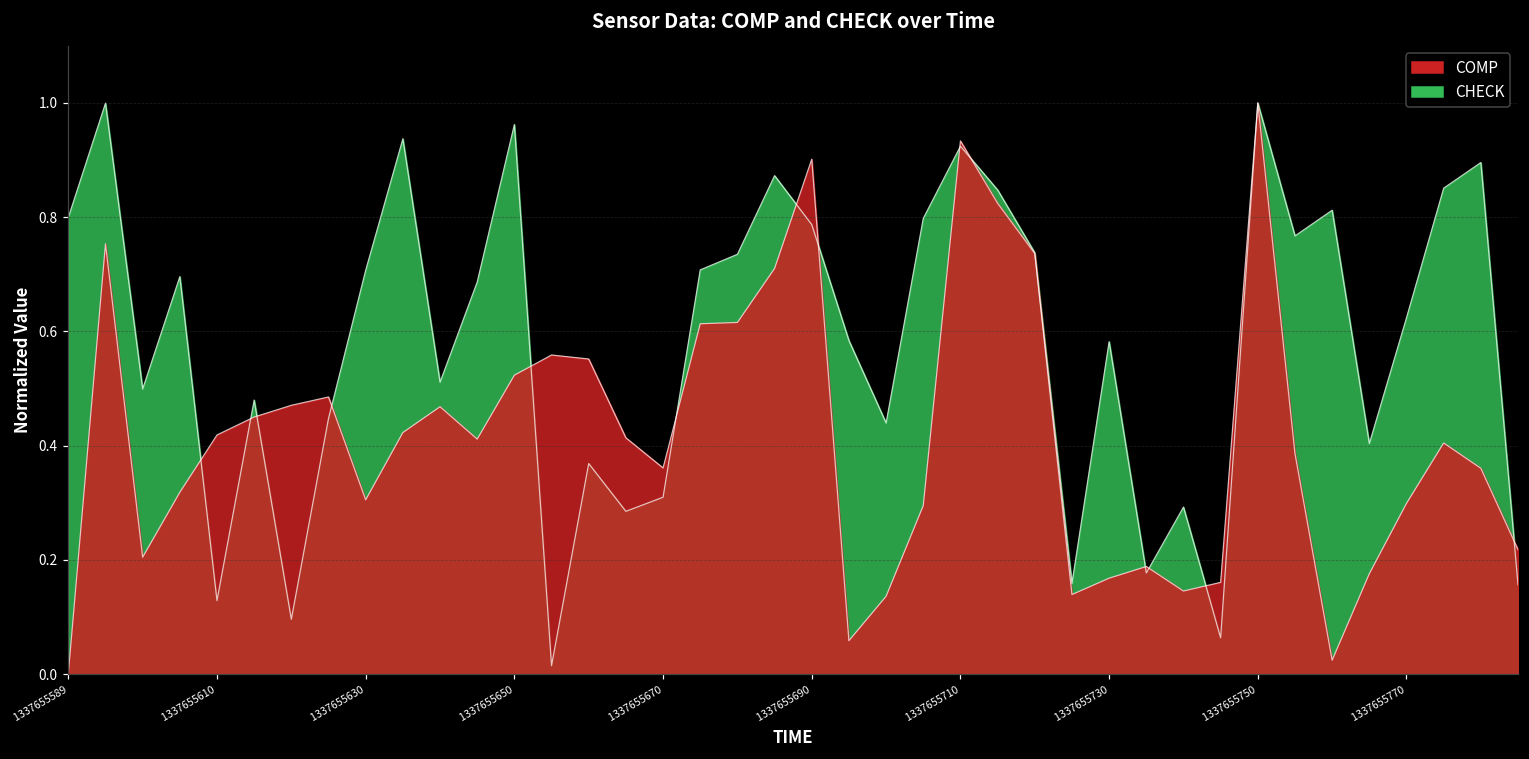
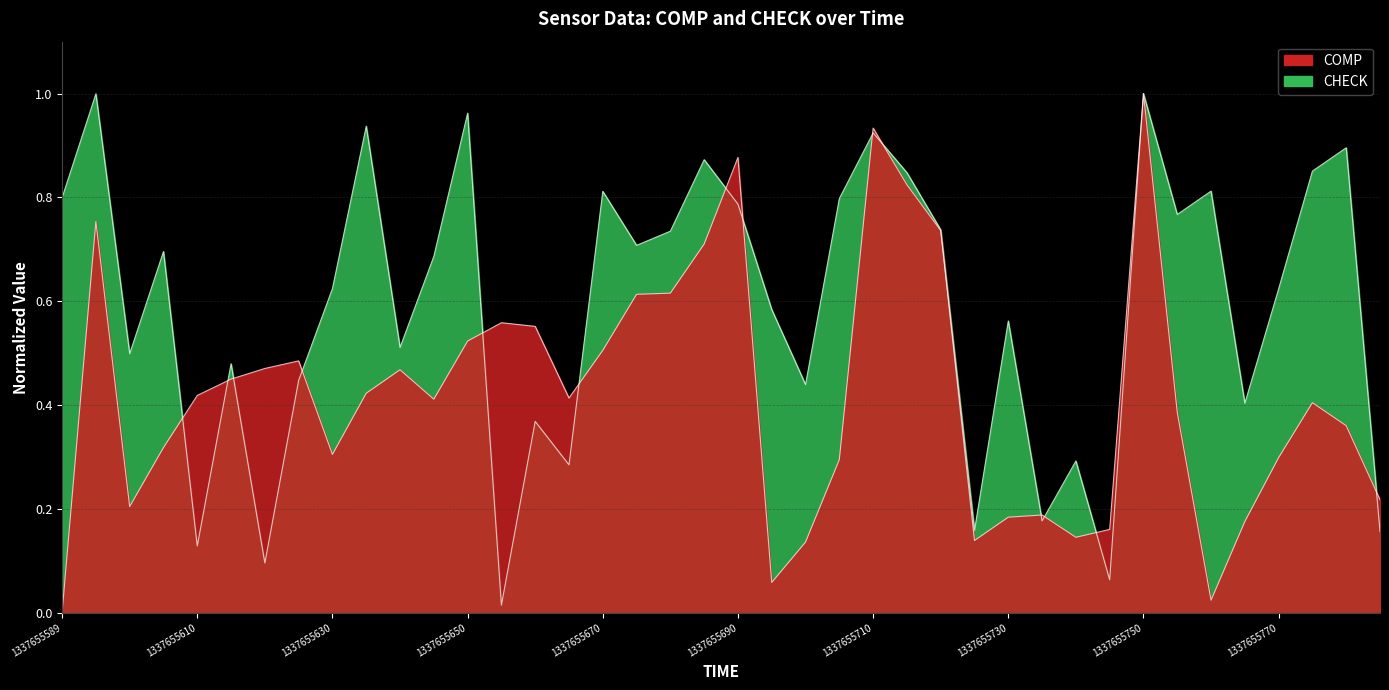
CHECK, 1337655630: 0.71 -> 0.62
CHECK, 1337655670: 0.31 -> 0.81
COMP, 1337655670: 0.36 -> 0.51
COMP, 1337655690: 0.90 -> 0.88
CHECK, 1337655730: 0.58 -> 0.56
COMP, 1337655730: 0.17 -> 0.18
